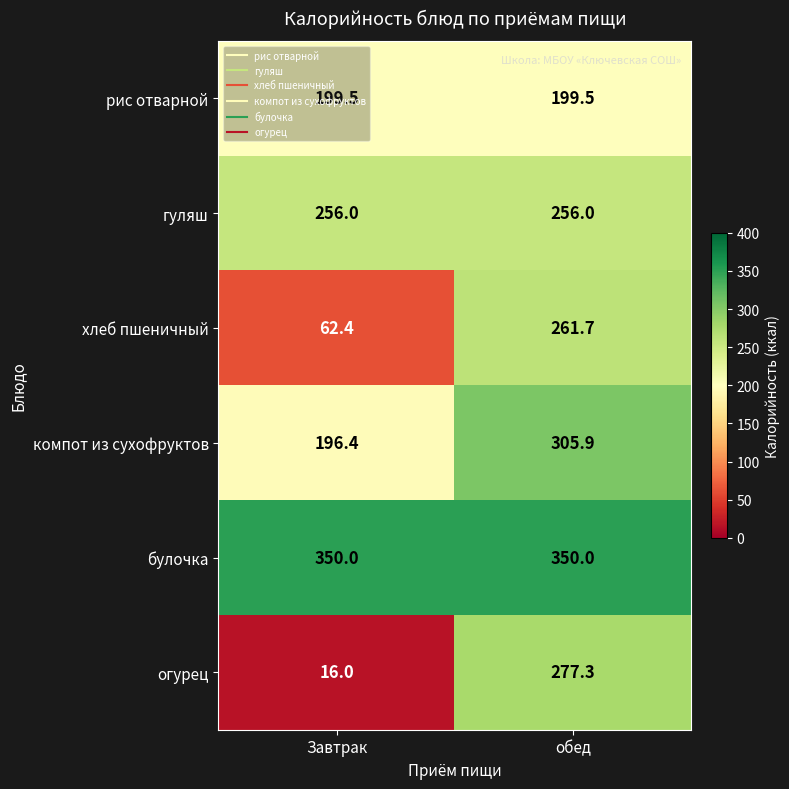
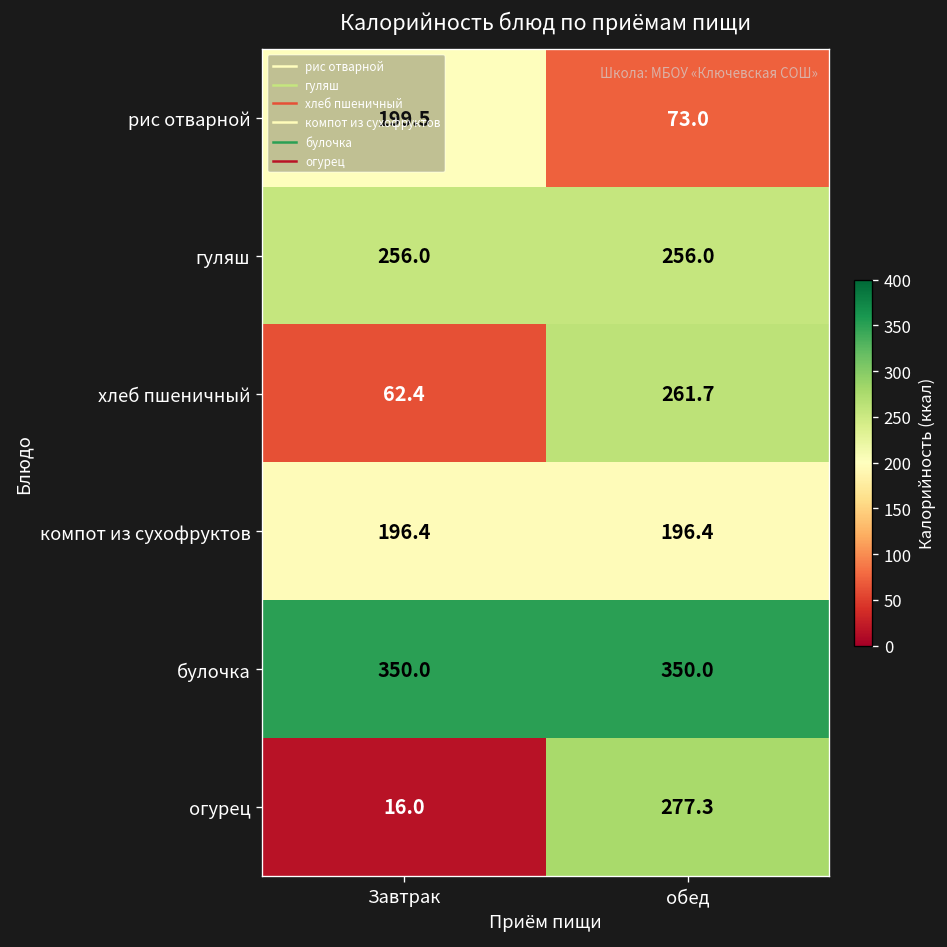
рис отварной, обед: 199.5 -> 73.0
компот из сухофруктов, обед: 305.9 -> 196.4
